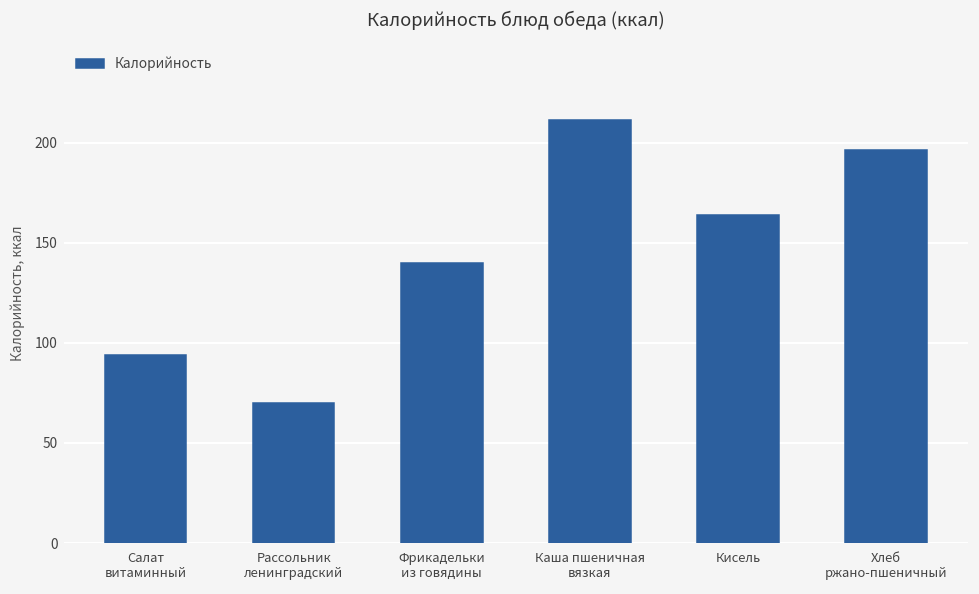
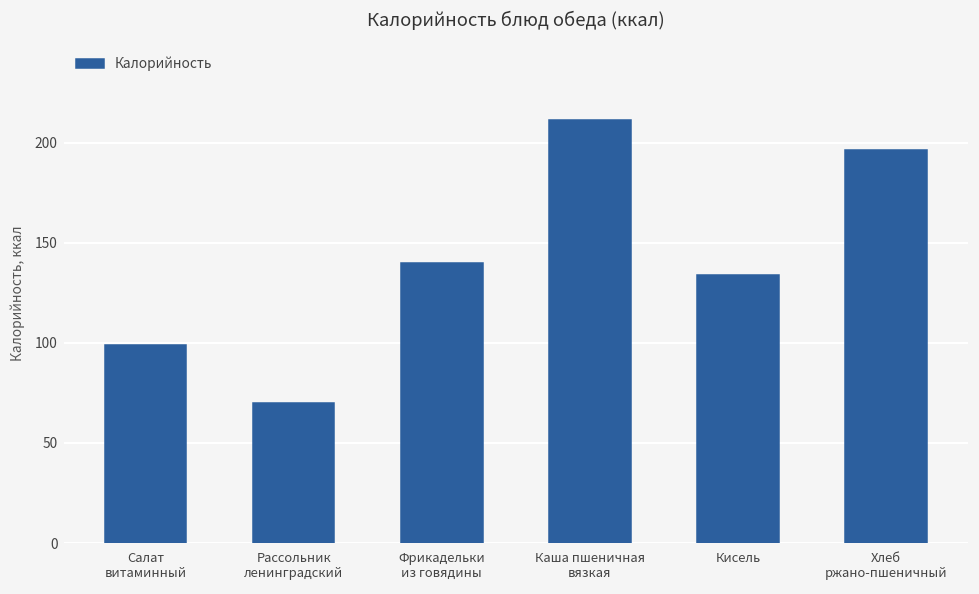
Салат витаминный: 94 -> 99
Кисель: 164 -> 134
